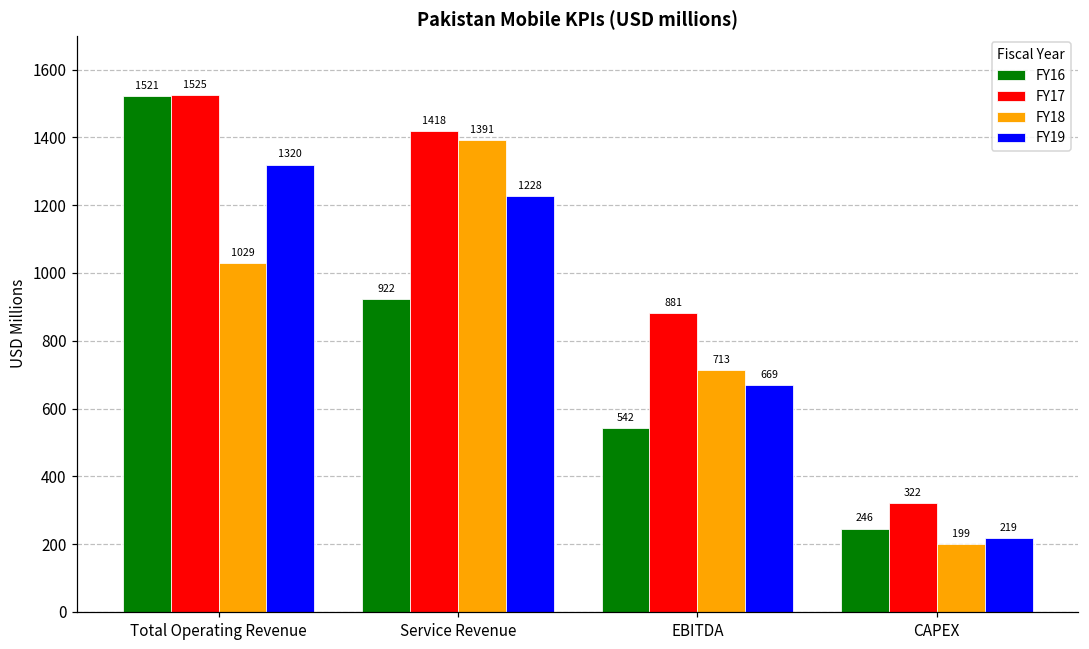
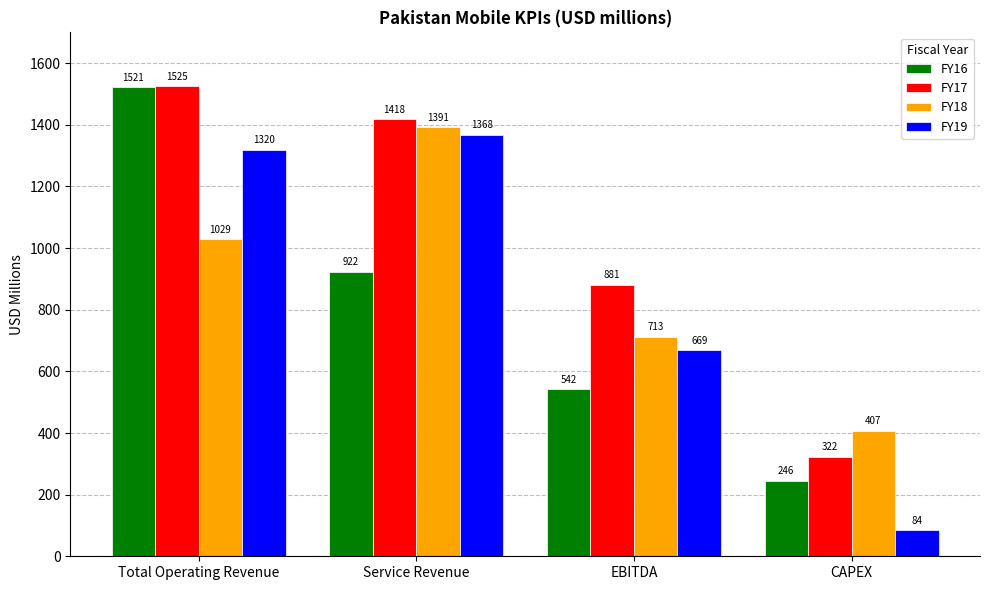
FY19, Service Revenue: 1228 -> 1368
FY18, CAPEX: 199 -> 407
FY19, CAPEX: 219 -> 84
